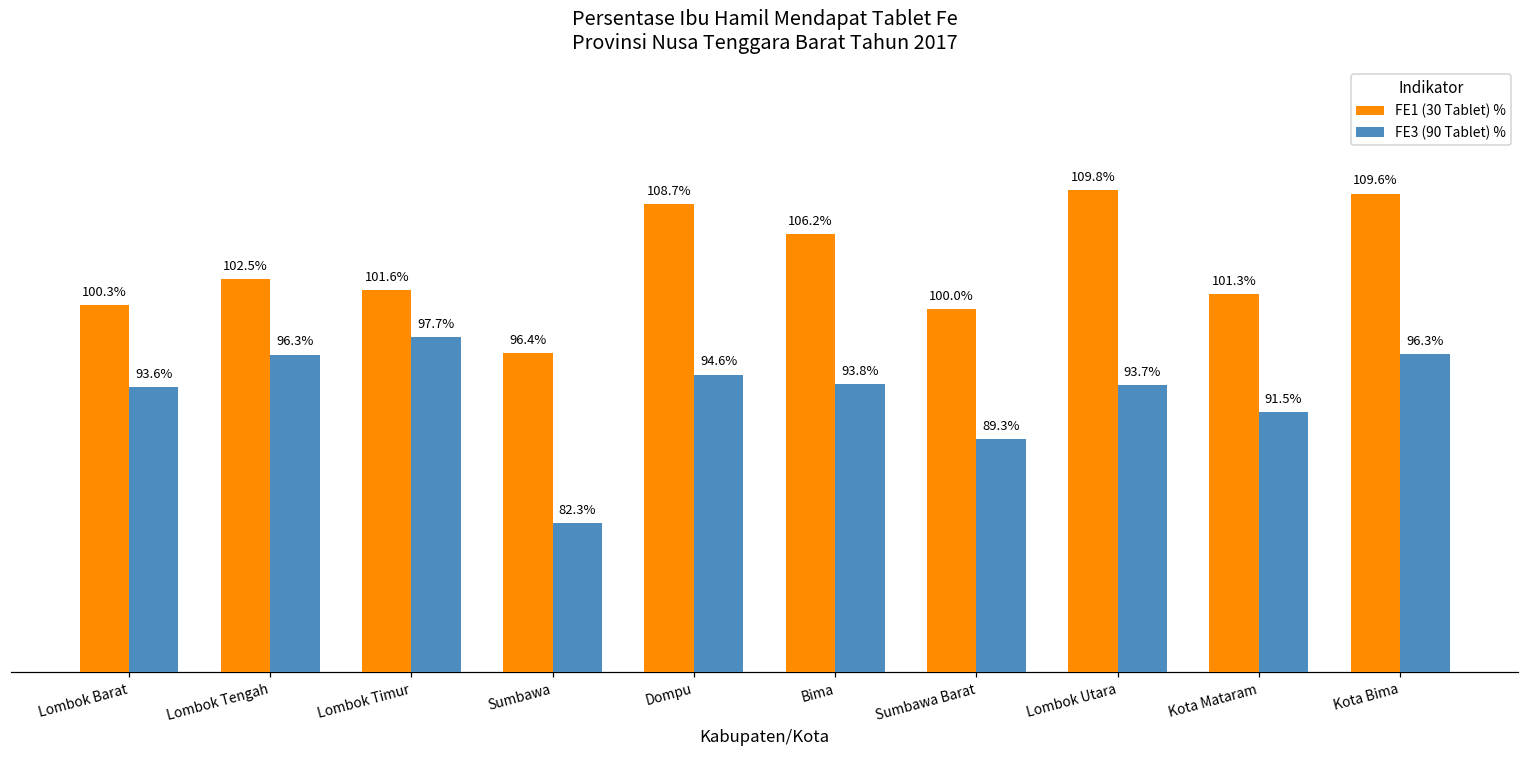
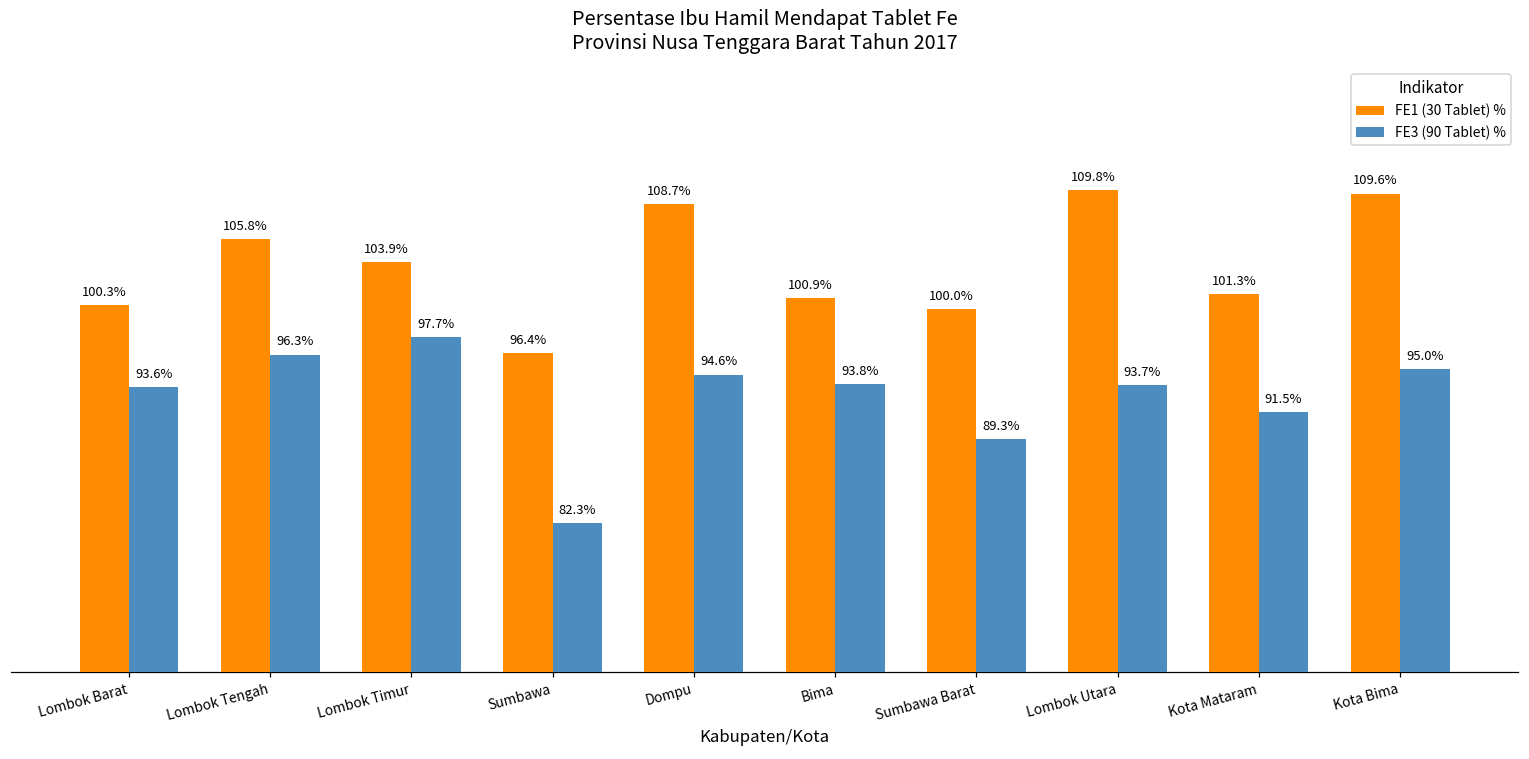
FE1 (30 Tablet) %, Lombok Tengah: 102.5% -> 105.8%
FE1 (30 Tablet) %, Lombok Timur: 101.6% -> 103.9%
FE1 (30 Tablet) %, Bima: 106.2% -> 100.9%
FE3 (90 Tablet) %, Kota Bima: 96.3% -> 95.0%
